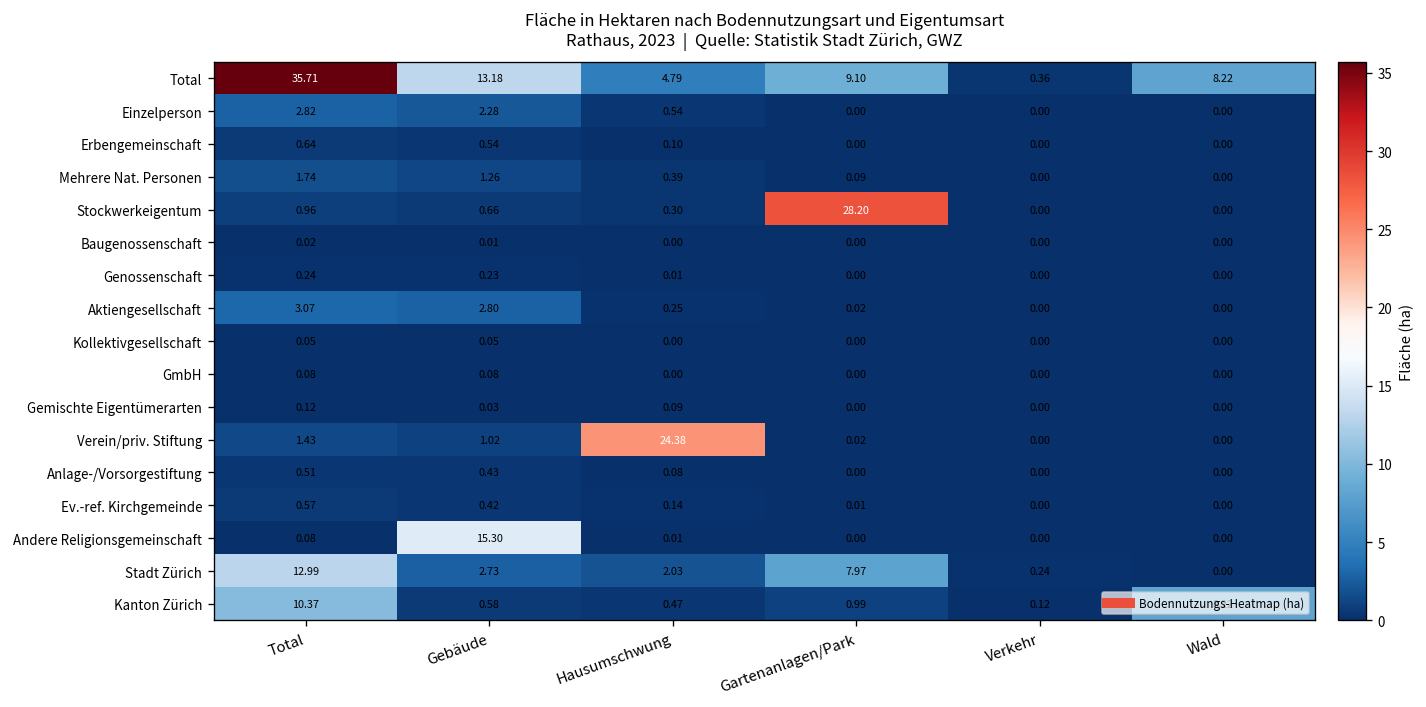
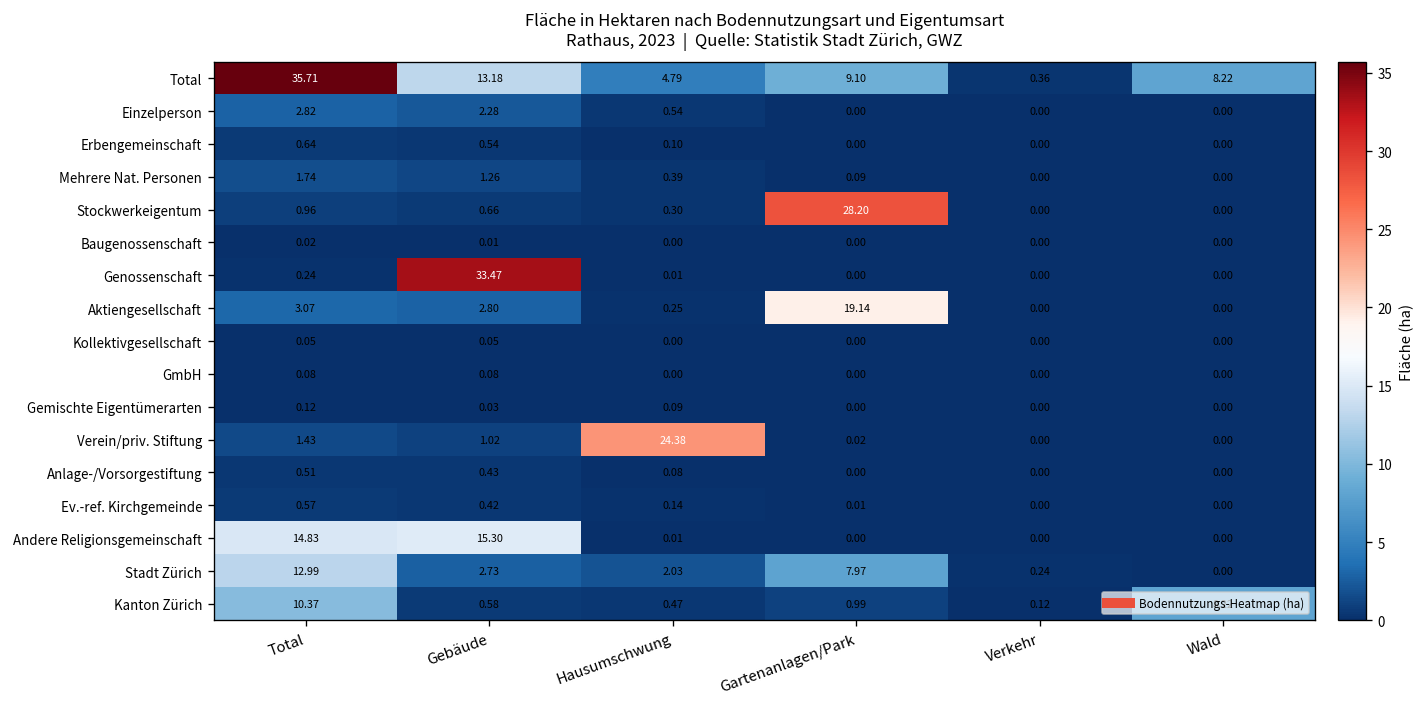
Genossenschaft, Gebäude: 0.23 -> 33.47
Aktiengesellschaft, Gartenanlagen/Park: 0.02 -> 19.14
Andere Religionsgemeinschaft, Total: 0.08 -> 14.83
